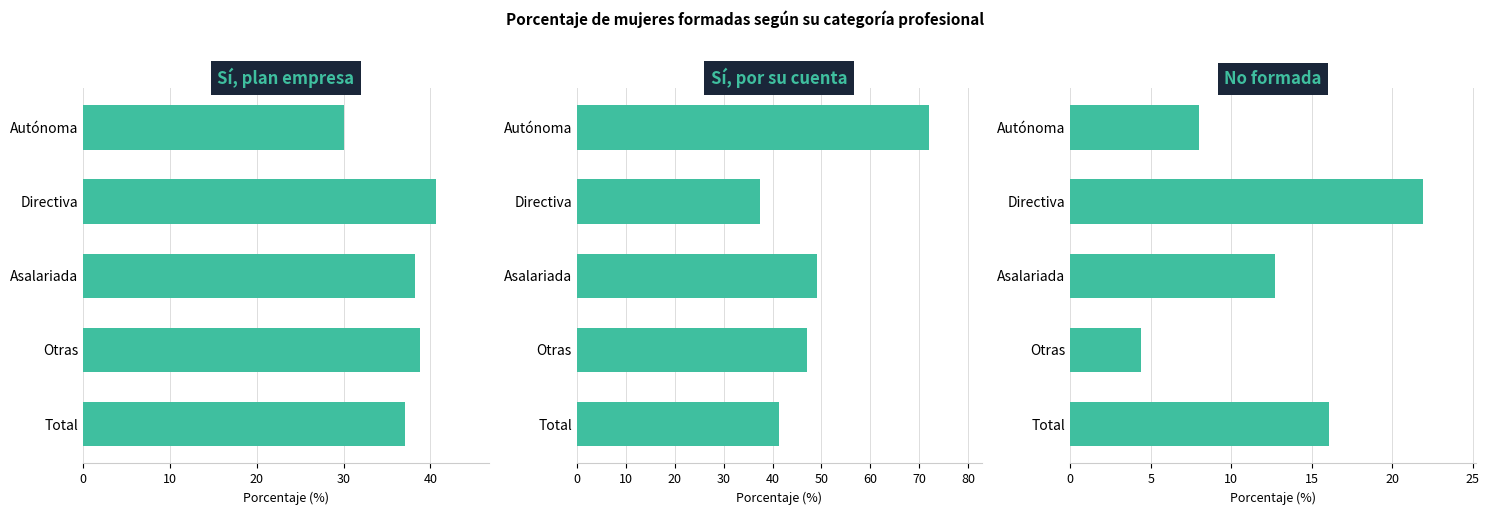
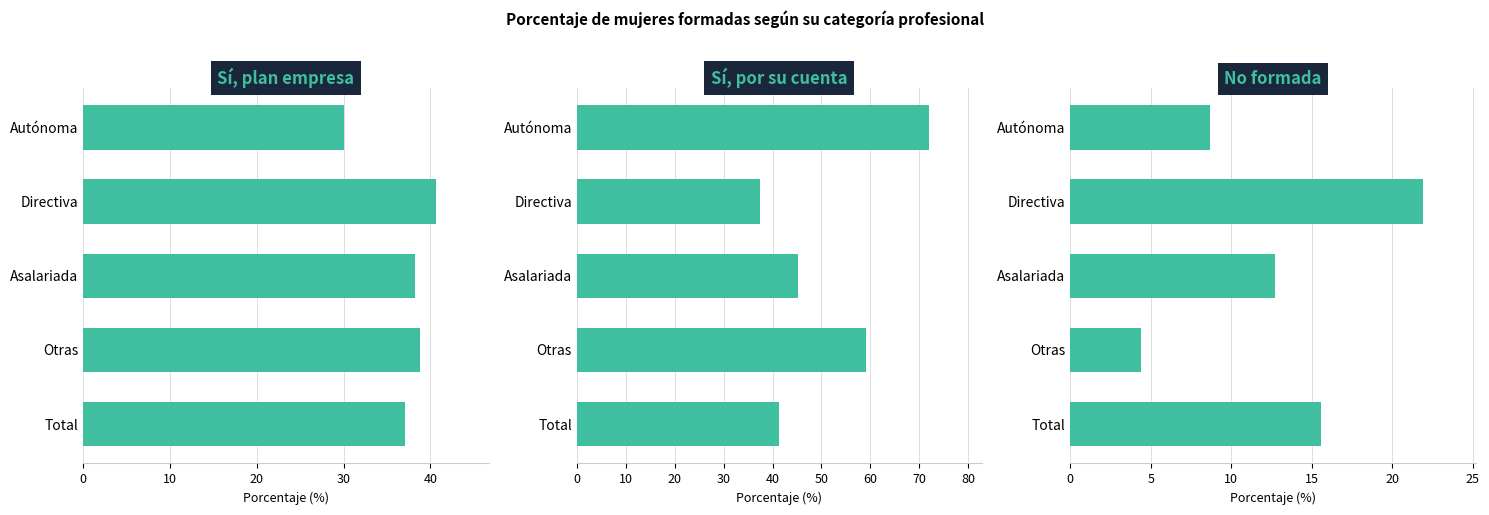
Sí, por su cuenta, Asalariada: 49 -> 45
Sí, por su cuenta, Otras: 47 -> 59
No formada, Autónoma: 8.0 -> 8.7
No formada, Total: 16.1 -> 15.6
